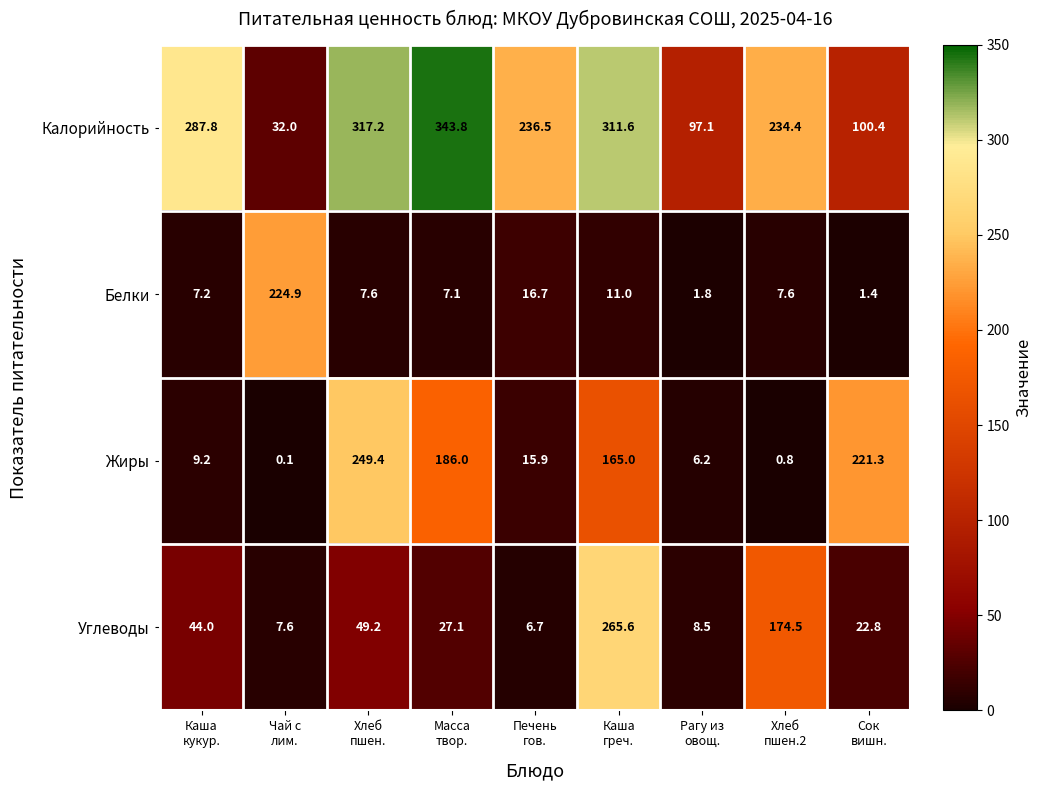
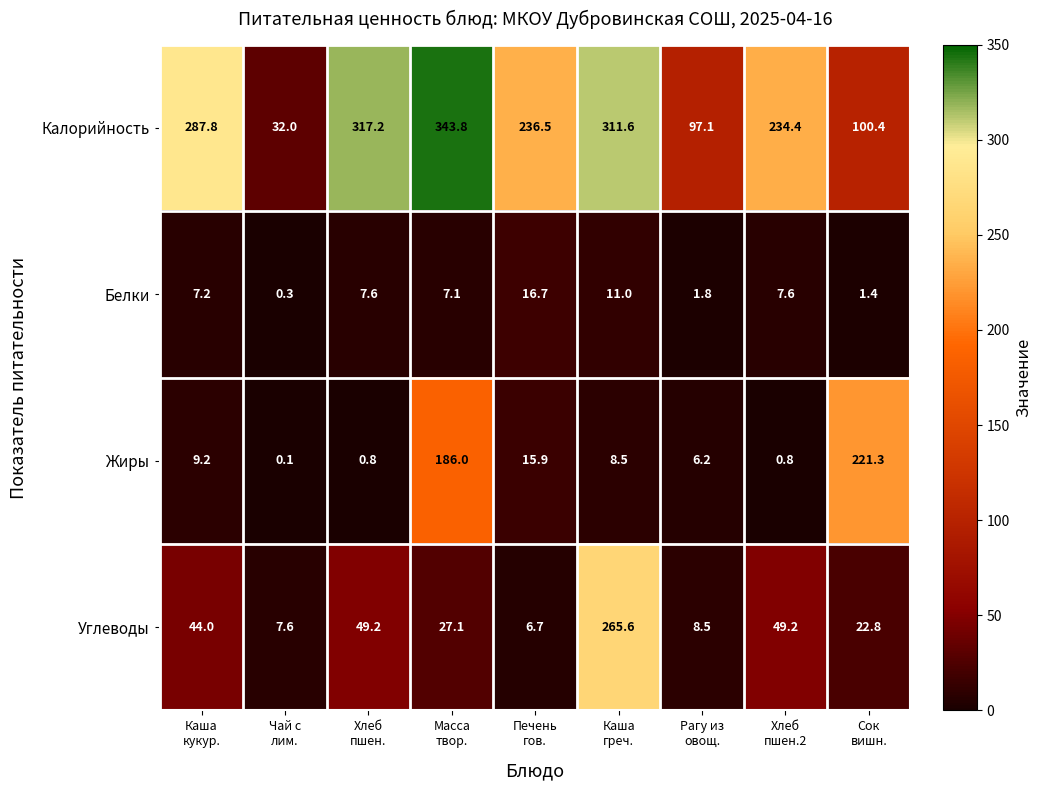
Белки, Чай с лим.: 224.9 -> 0.3
Жиры, Хлеб пшен.: 249.4 -> 0.8
Жиры, Каша греч.: 165.0 -> 8.5
Углеводы, Хлеб пшен.2: 174.5 -> 49.2
